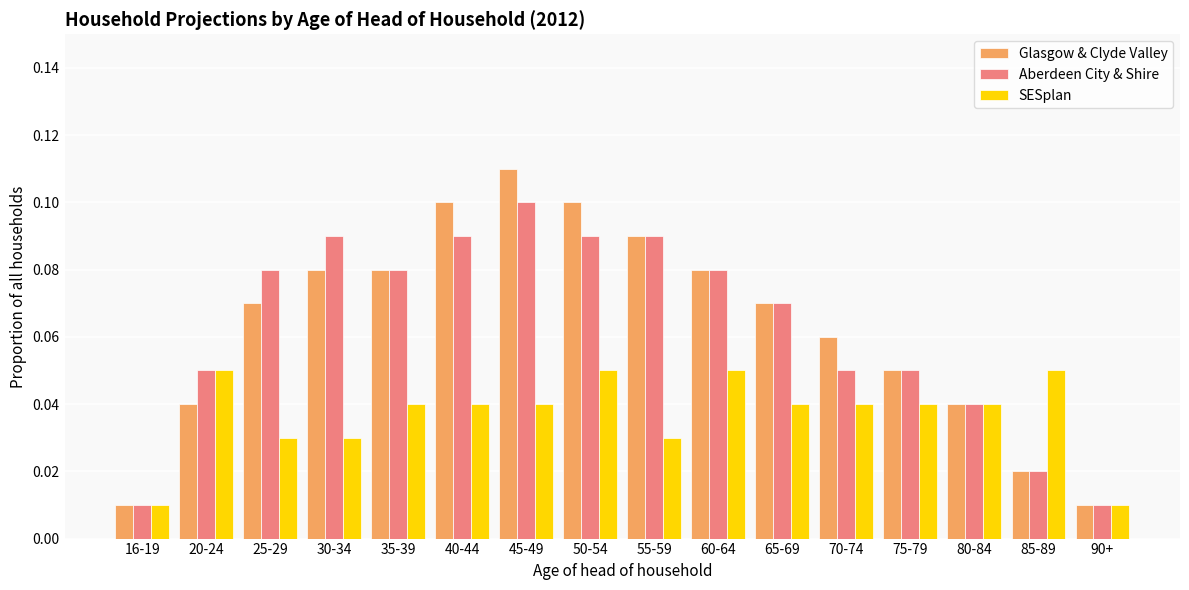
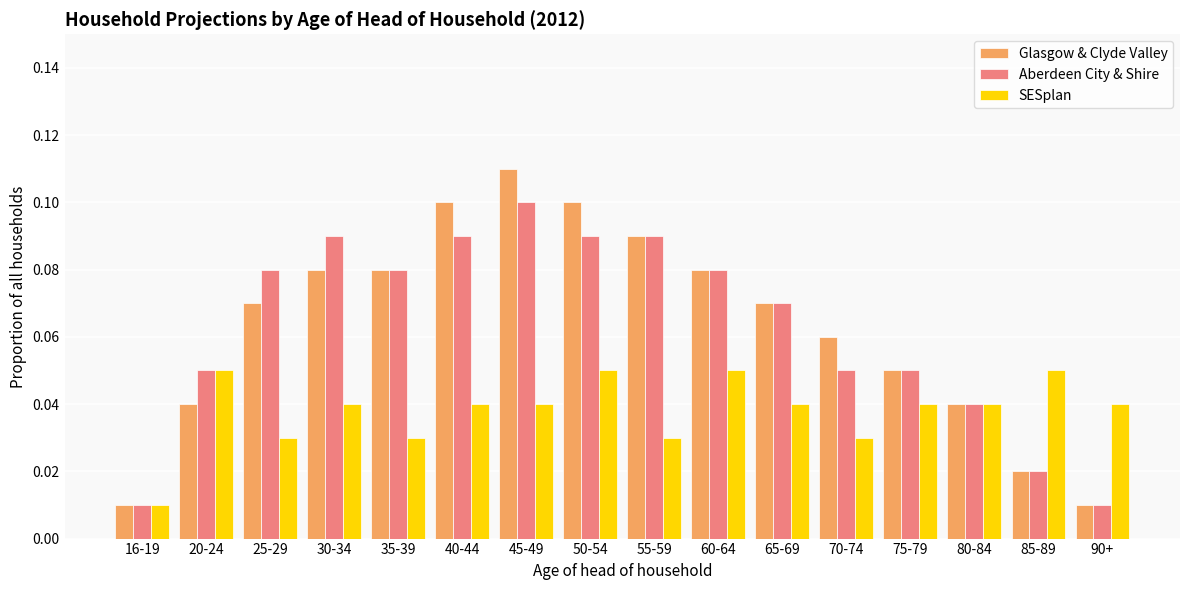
SESplan, 30-34: 0.03 -> 0.04
SESplan, 35-39: 0.04 -> 0.03
SESplan, 70-74: 0.04 -> 0.03
SESplan, 90+: 0.01 -> 0.04
